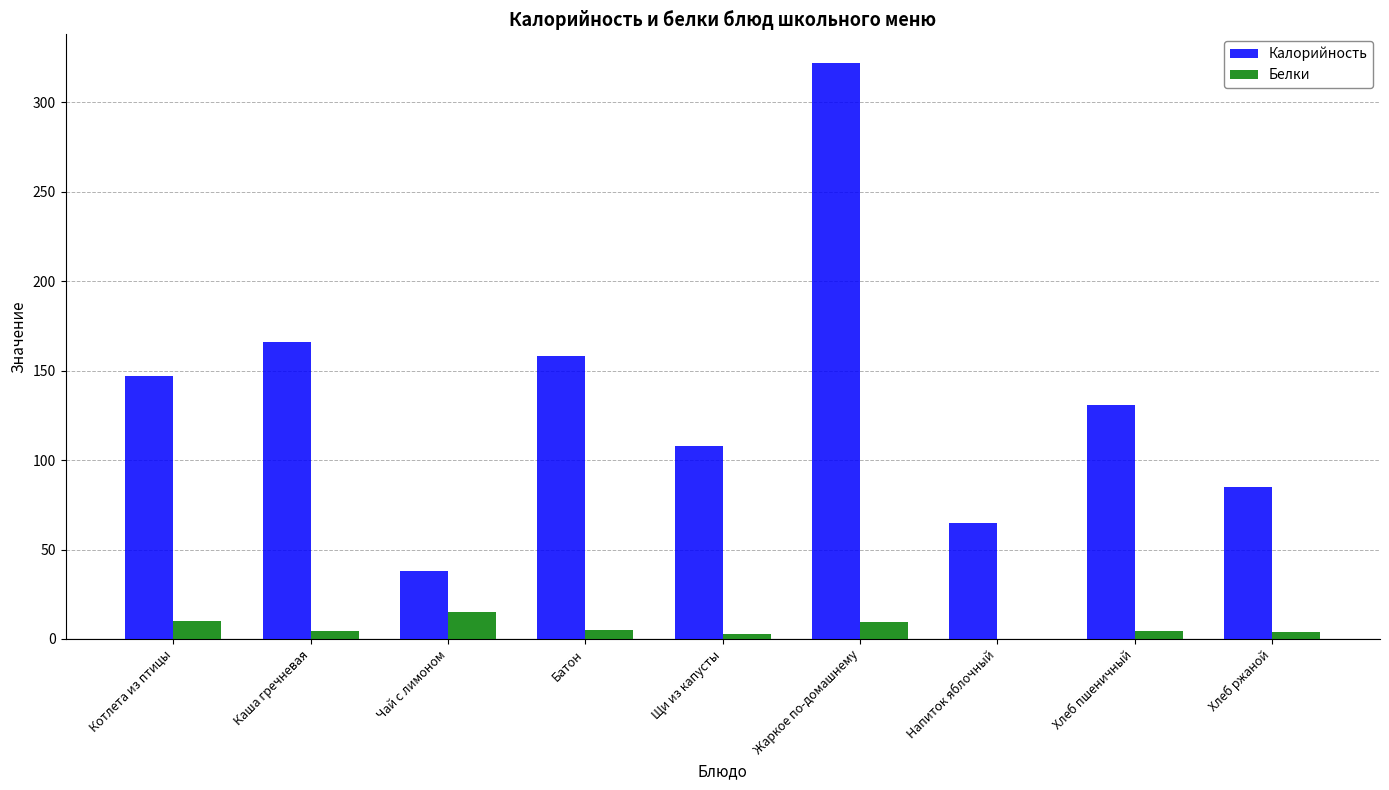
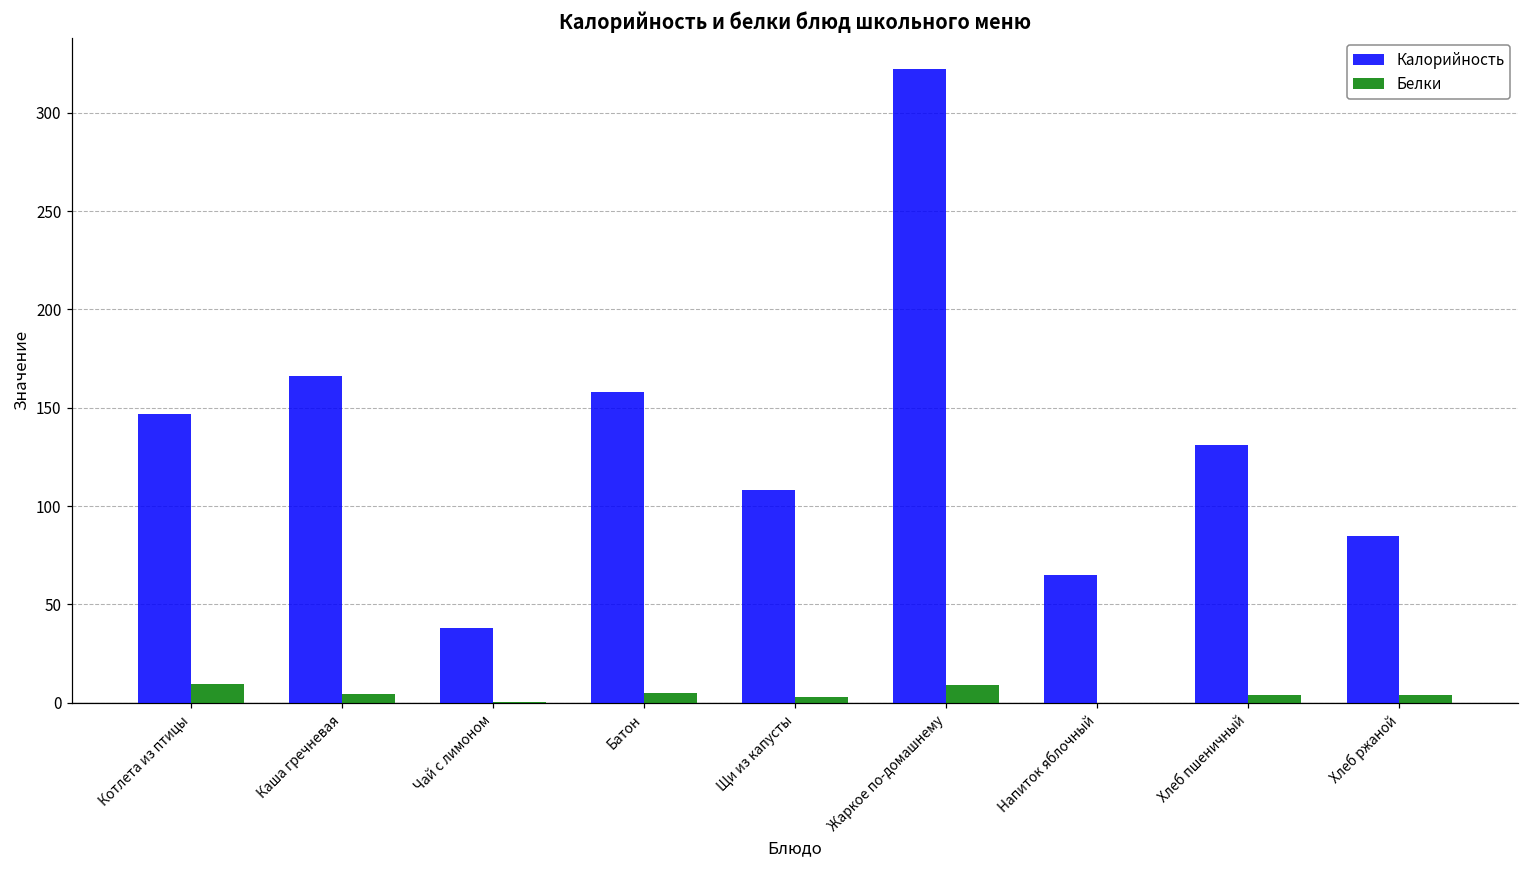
Белки, Чай с лимоном: 15 -> 0
